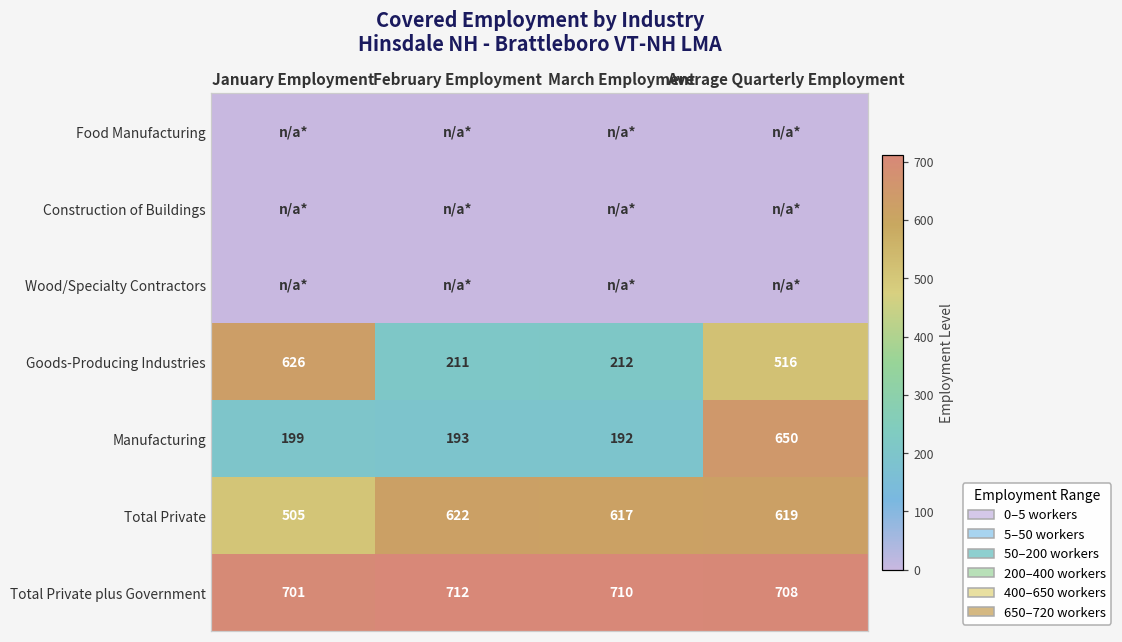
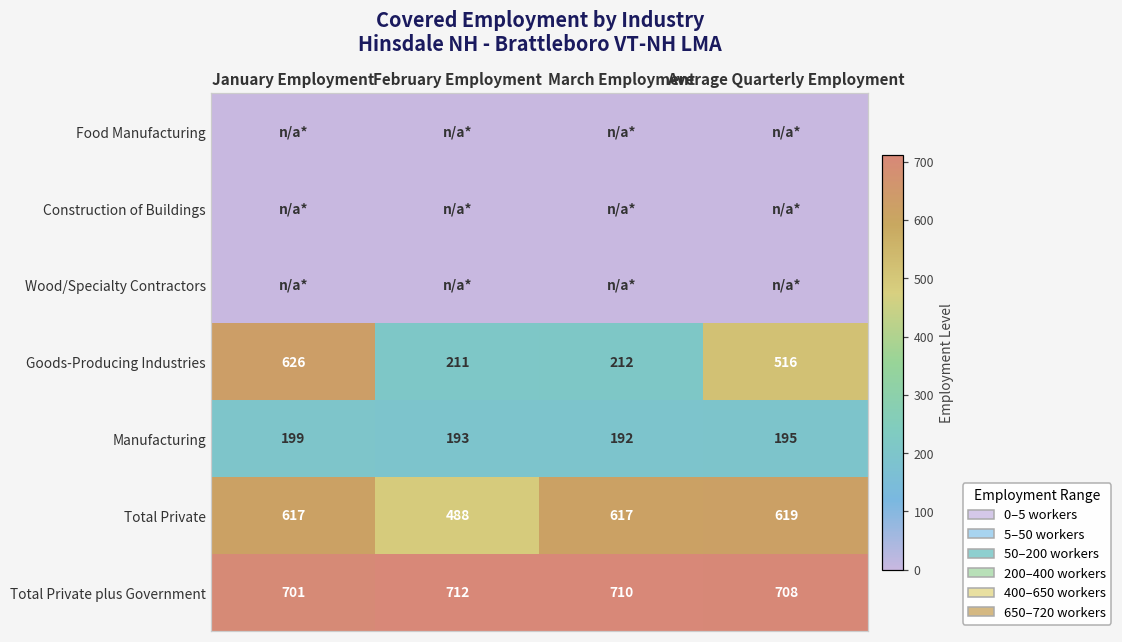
Manufacturing, Average Quarterly Employment: 650 -> 195
Total Private, January Employment: 505 -> 617
Total Private, February Employment: 622 -> 488
